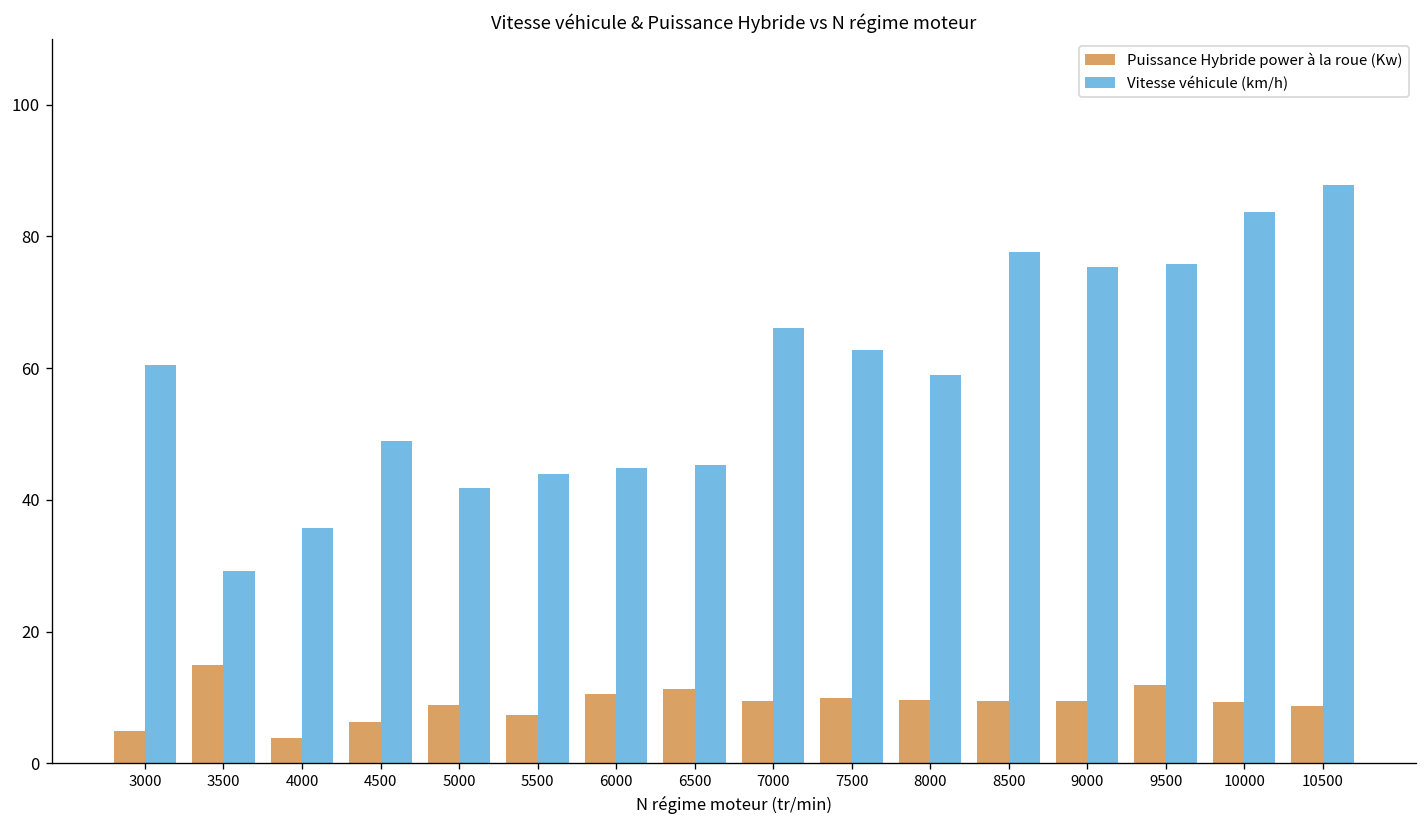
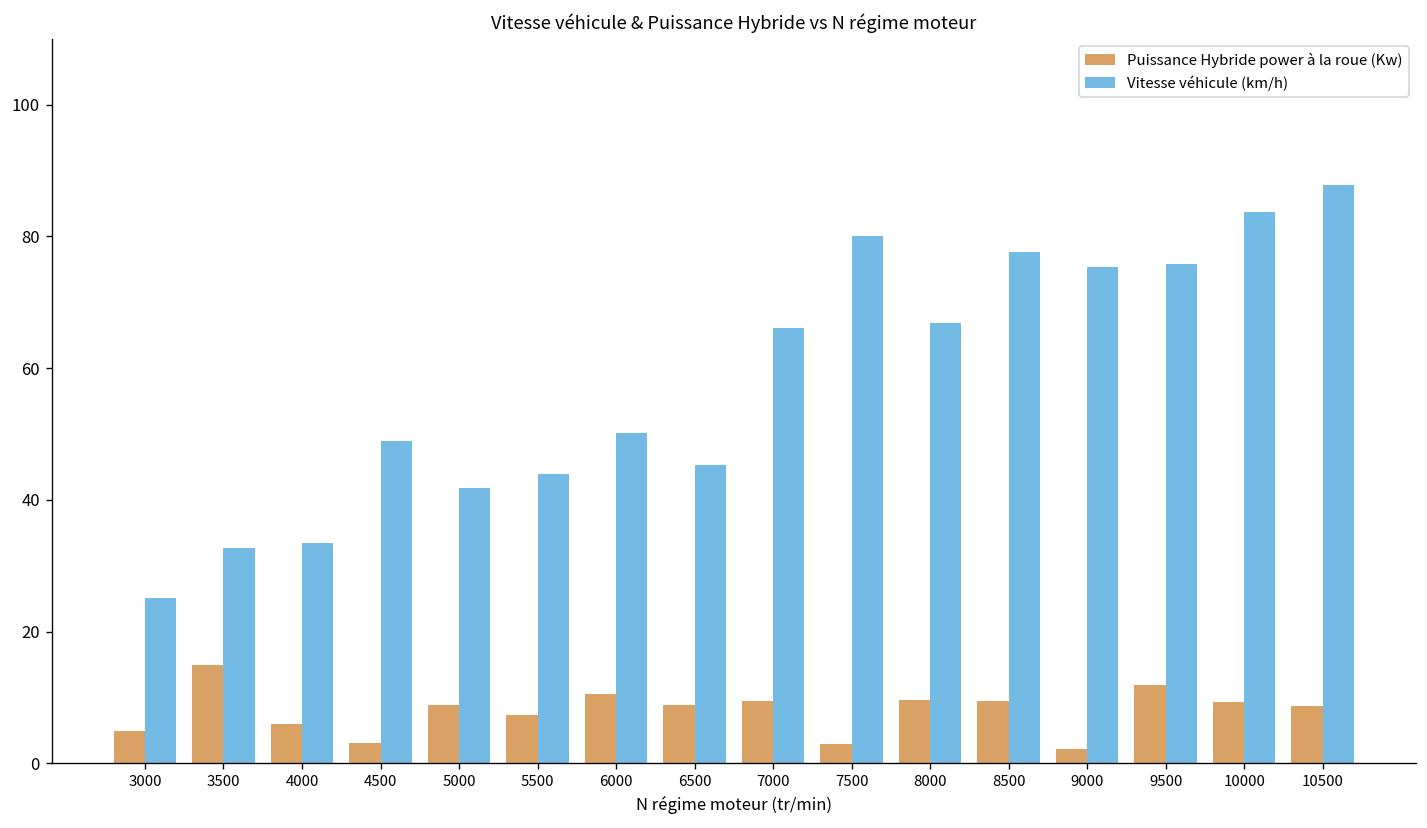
Vitesse véhicule (km/h), 3000: 60 -> 25
Vitesse véhicule (km/h), 3500: 29 -> 33
Puissance Hybride power à la roue (Kw), 4000: 4 -> 6
Vitesse véhicule (km/h), 4000: 36 -> 33
Puissance Hybride power à la roue (Kw), 4500: 6 -> 3
Vitesse véhicule (km/h), 6000: 45 -> 50
Puissance Hybride power à la roue (Kw), 6500: 11 -> 9
Puissance Hybride power à la roue (Kw), 7500: 10 -> 3
Vitesse véhicule (km/h), 7500: 63 -> 80
Vitesse véhicule (km/h), 8000: 59 -> 67
Puissance Hybride power à la roue (Kw), 9000: 10 -> 2
